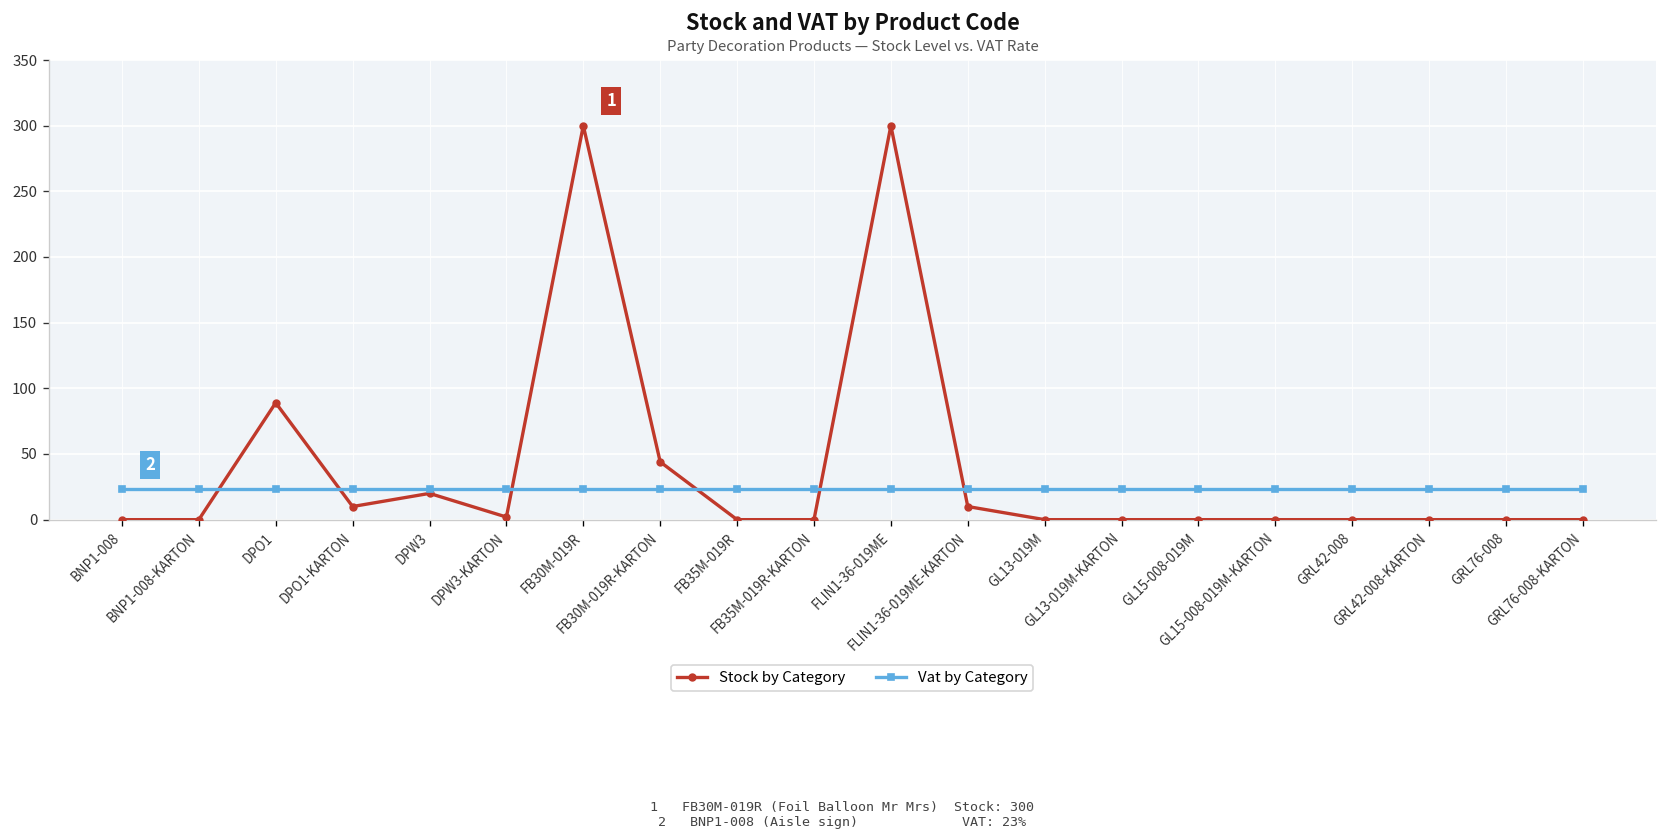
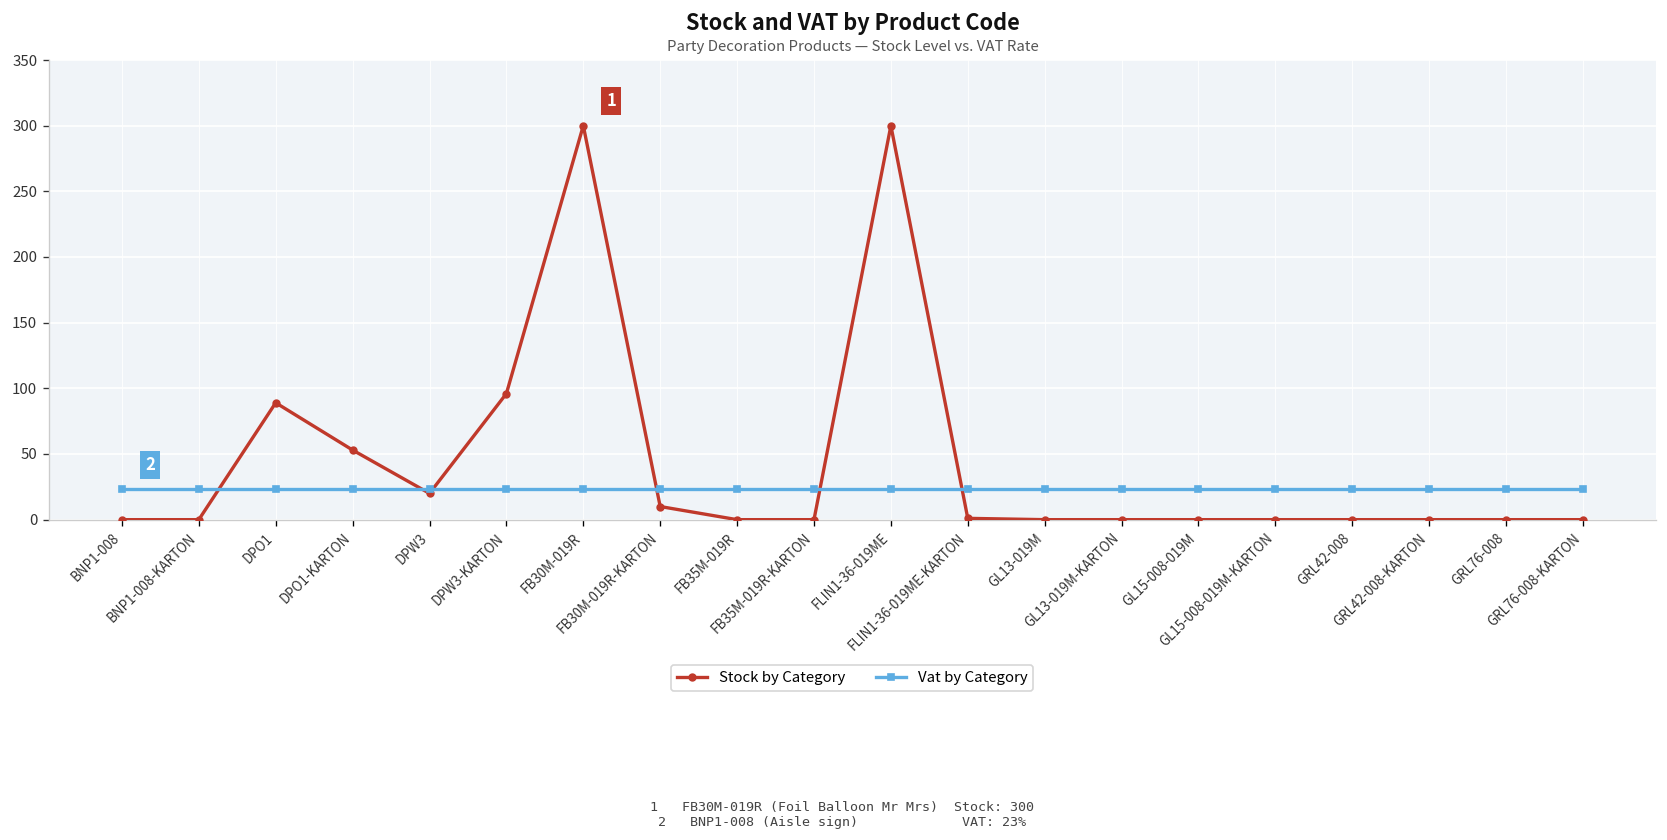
Stock by Category, DPO1-KARTON: 10 -> 53
Stock by Category, DPW3-KARTON: 2 -> 96
Stock by Category, FB30M-019R-KARTON: 44 -> 10
Stock by Category, FLIN1-36-019ME-KARTON: 10 -> 1
